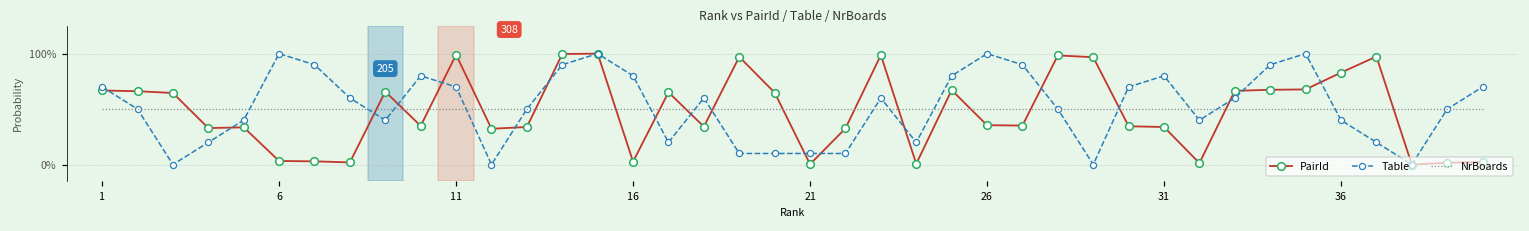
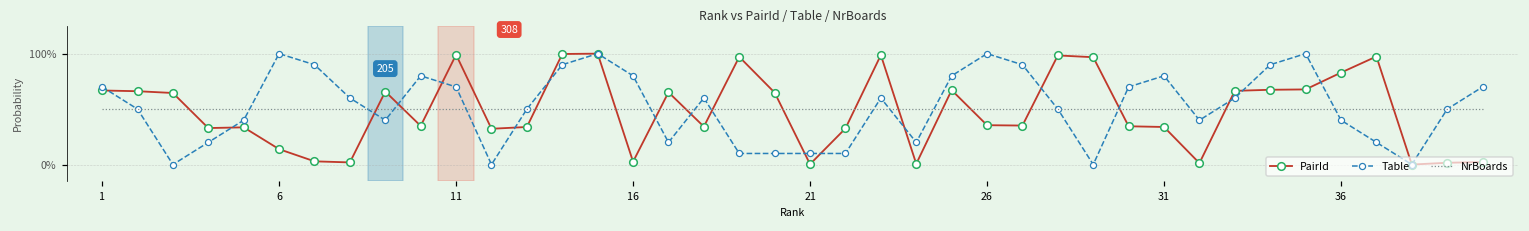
PairId, 6: 3% -> 14%
